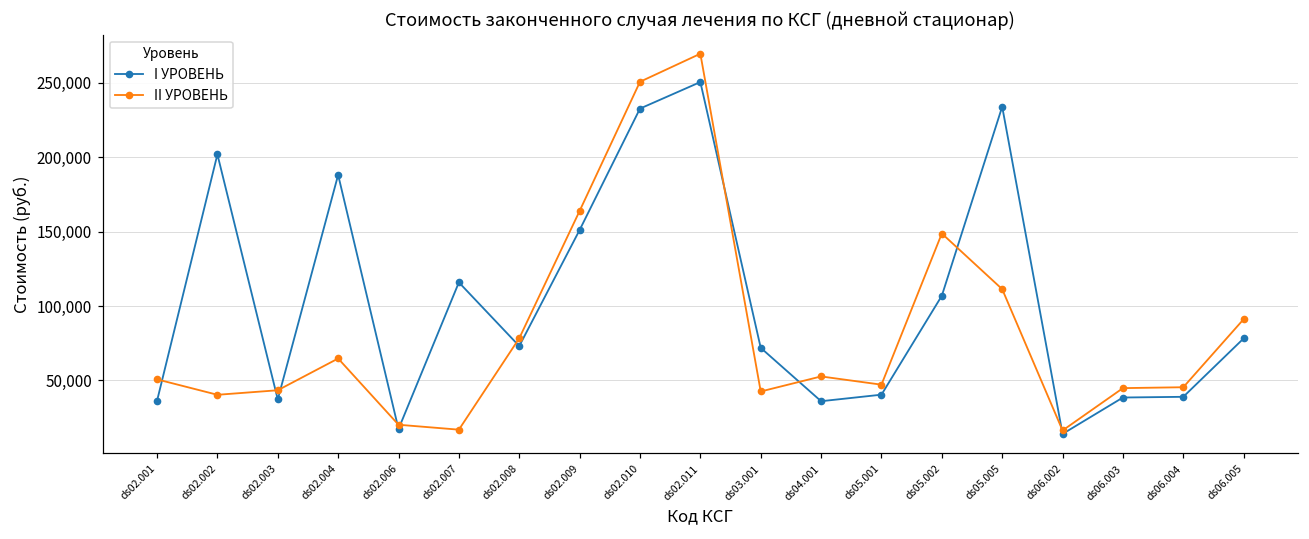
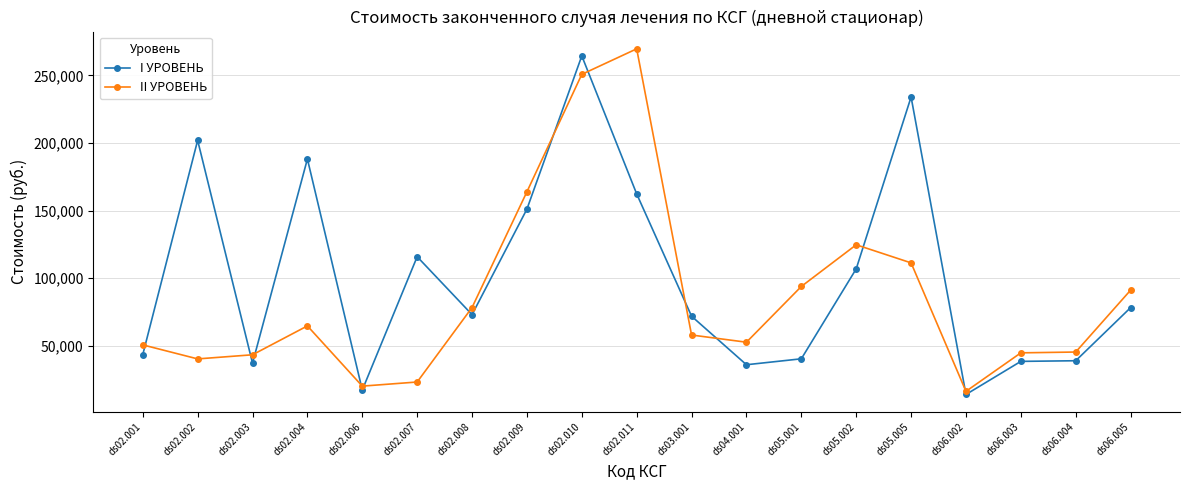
I УРОВЕНЬ, ds02.001: 36,000 -> 43,000
II УРОВЕНЬ, ds02.007: 17,000 -> 23,000
I УРОВЕНЬ, ds02.010: 233,000 -> 264,000
I УРОВЕНЬ, ds02.011: 251,000 -> 162,000
II УРОВЕНЬ, ds03.001: 43,000 -> 58,000
II УРОВЕНЬ, ds05.001: 47,000 -> 94,000
II УРОВЕНЬ, ds05.002: 149,000 -> 125,000
